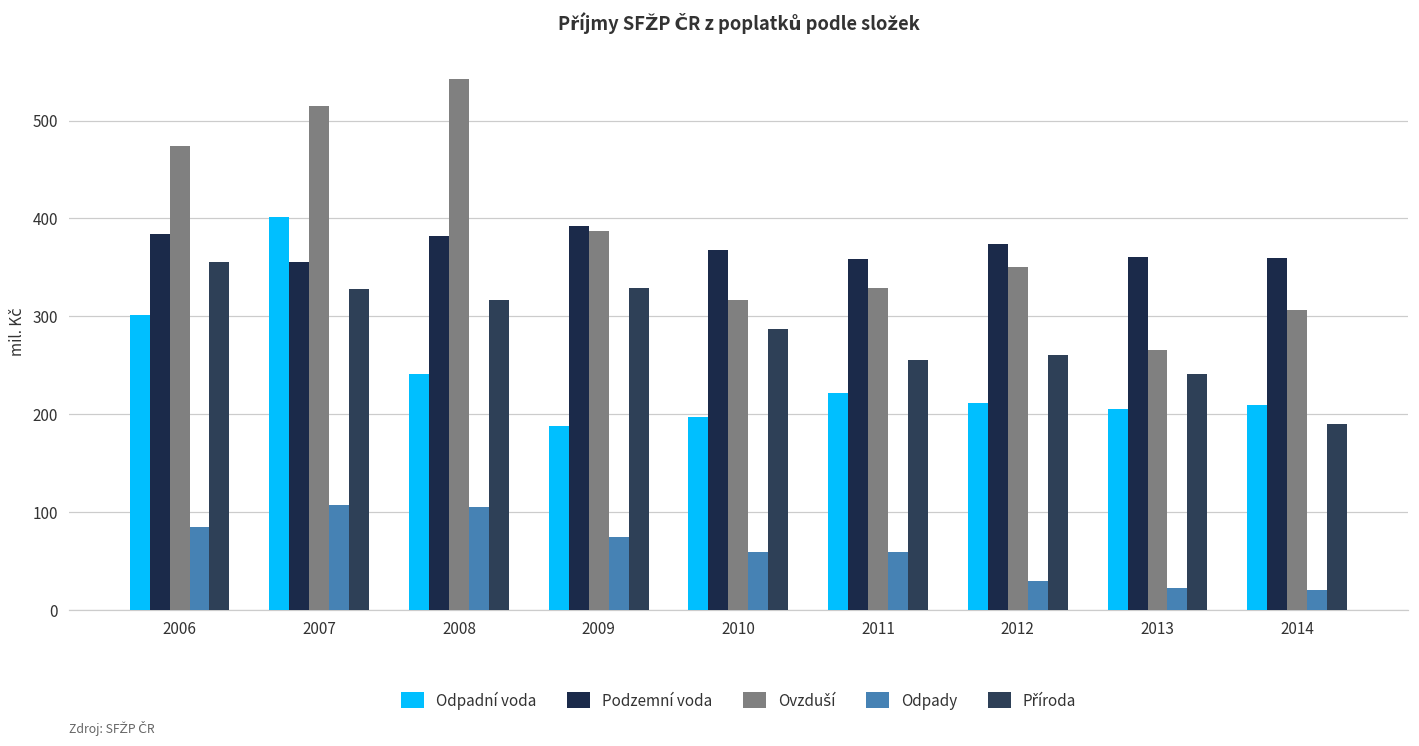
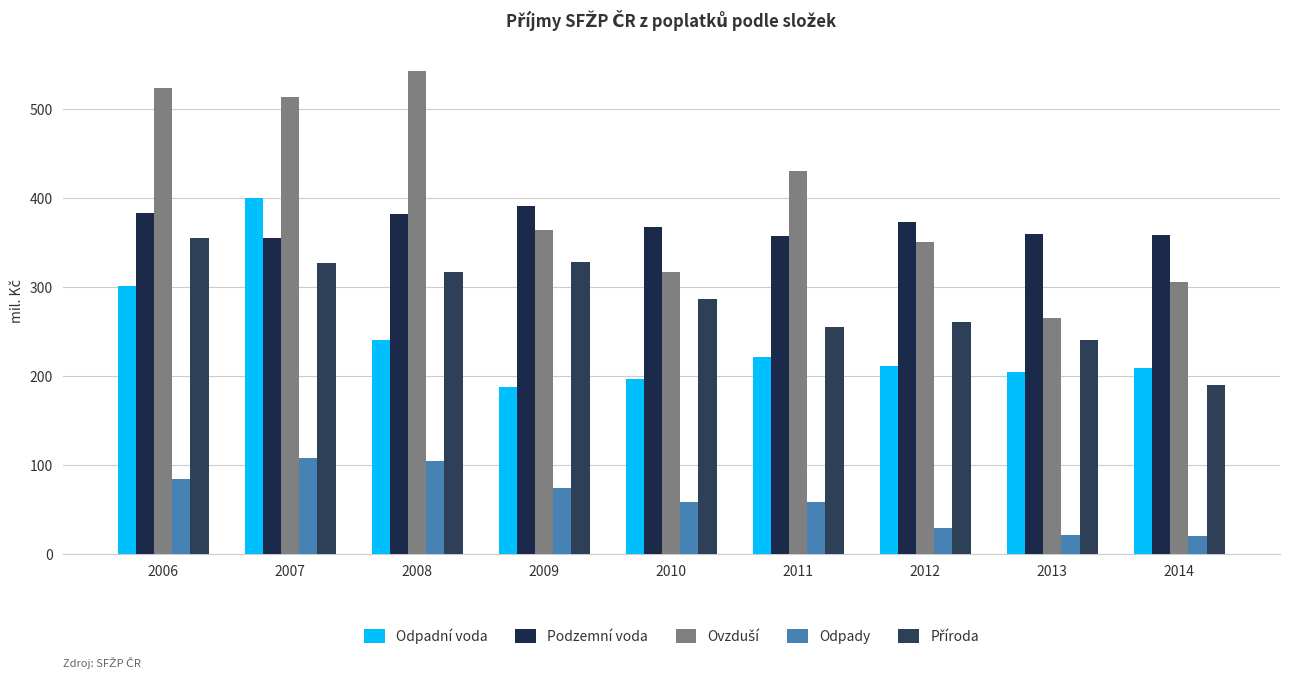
Ovzduší, 2006: 470 -> 520
Ovzduší, 2009: 390 -> 360
Ovzduší, 2011: 330 -> 430
